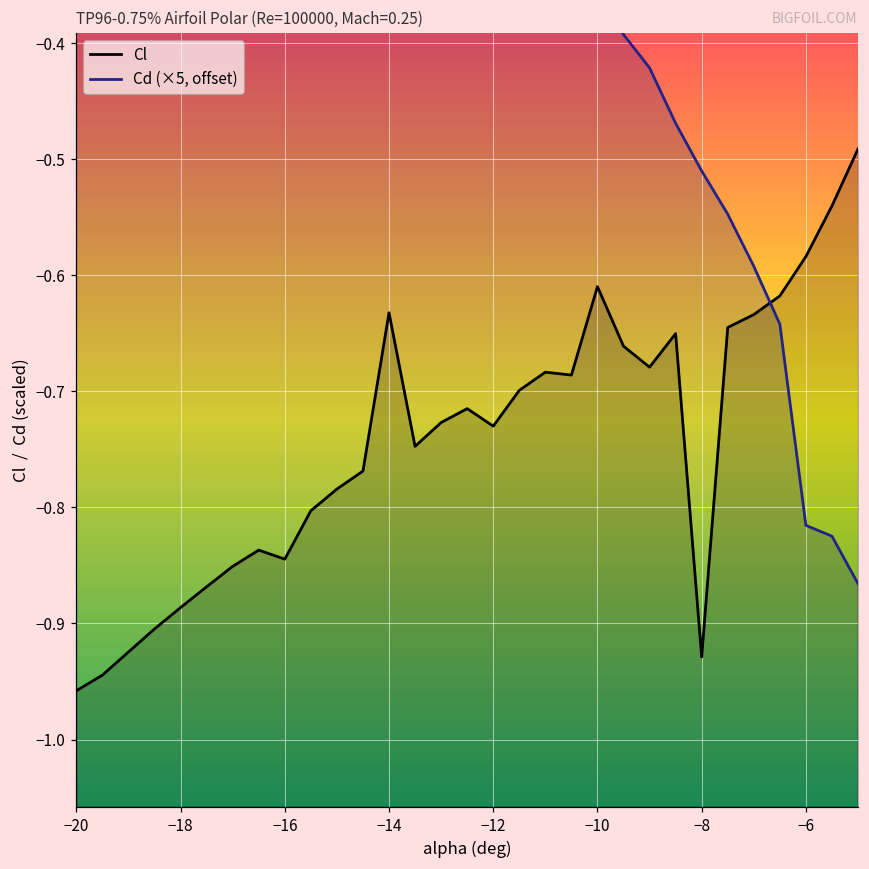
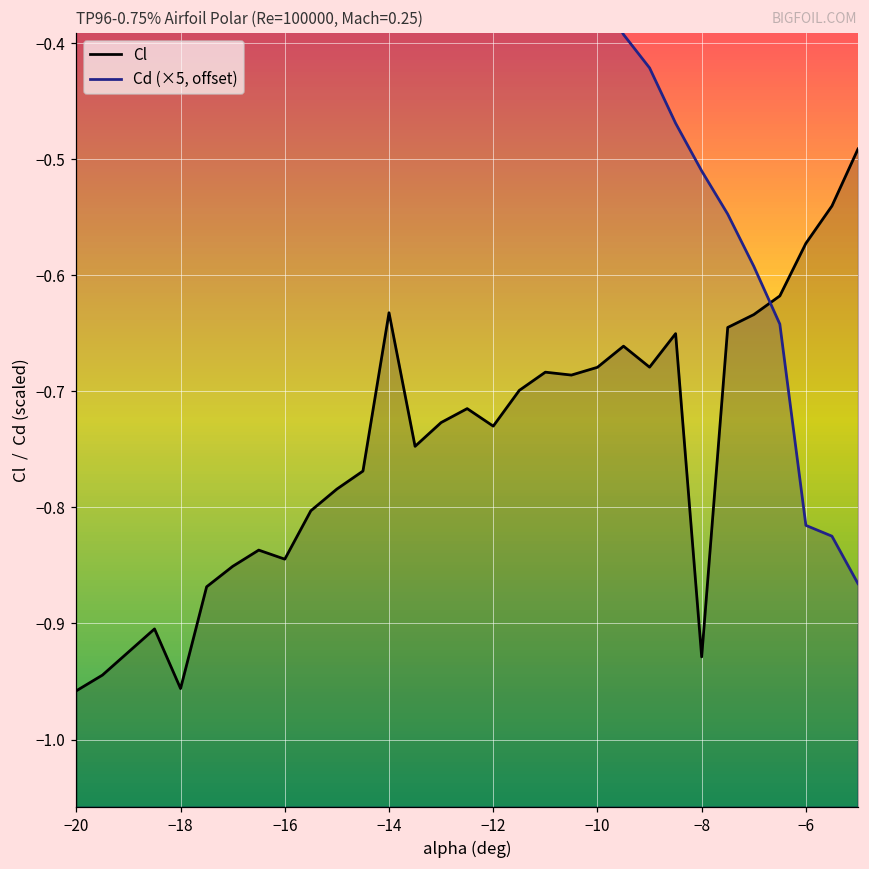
Cl, −18: -0.886 -> -0.956
Cl, −10: -0.610 -> -0.679
Cl, −6: -0.584 -> -0.573
